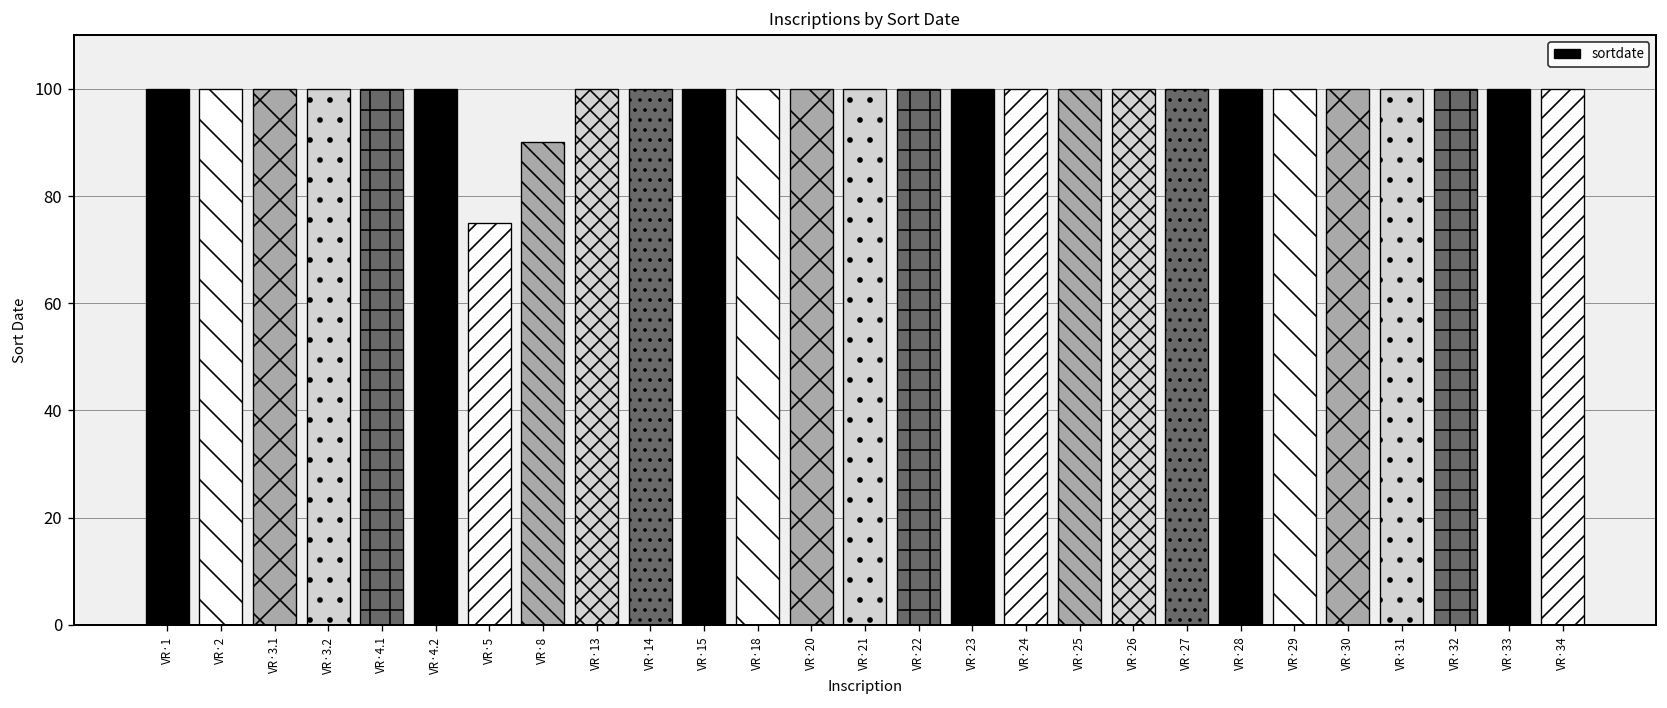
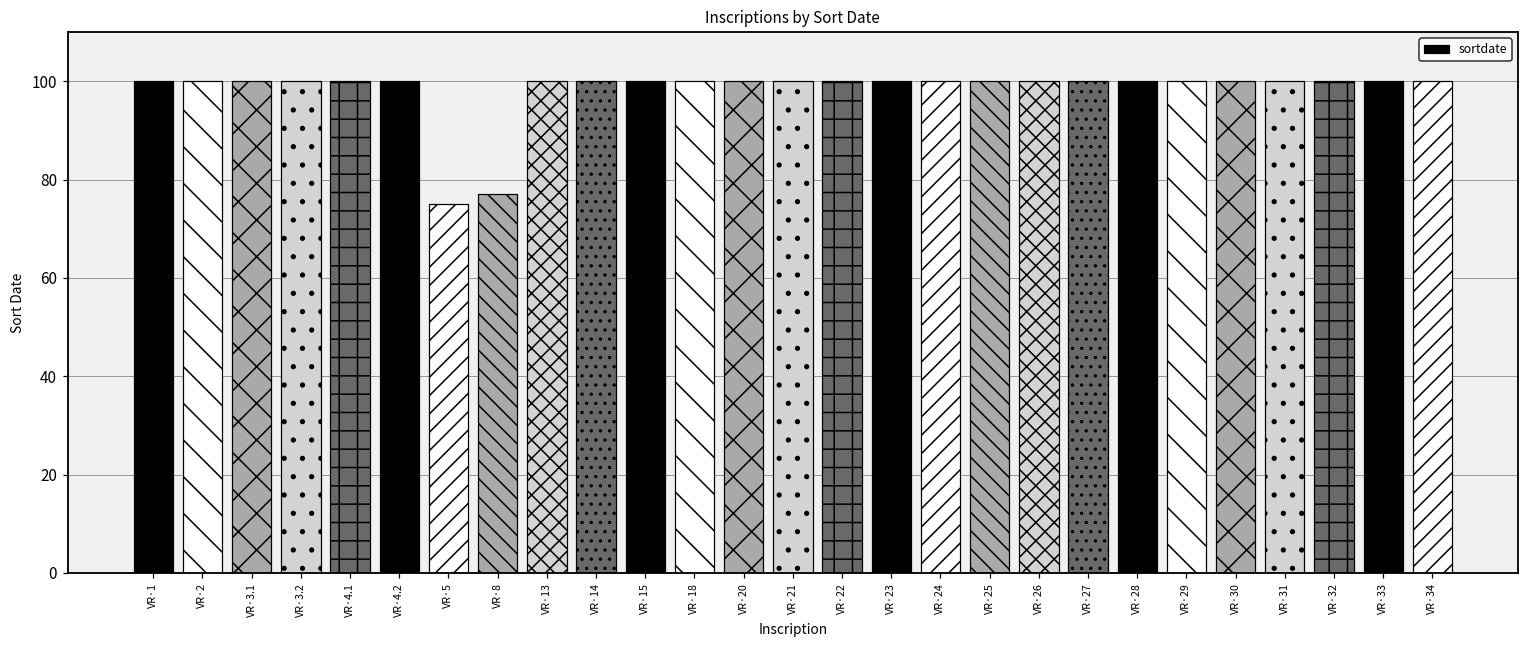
VR·8: 90 -> 77
